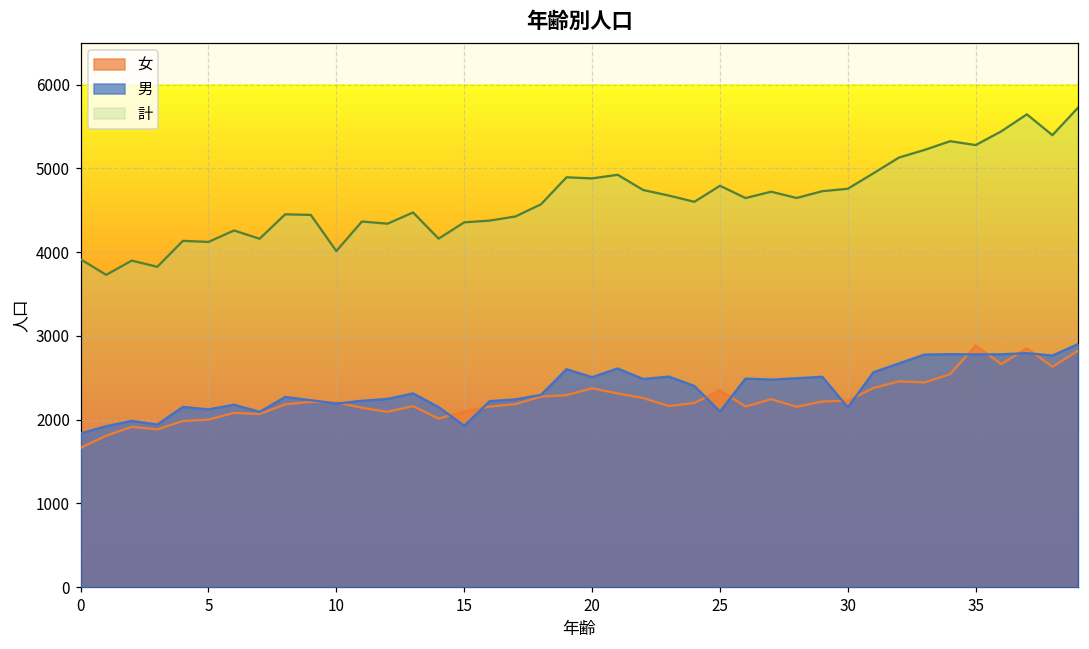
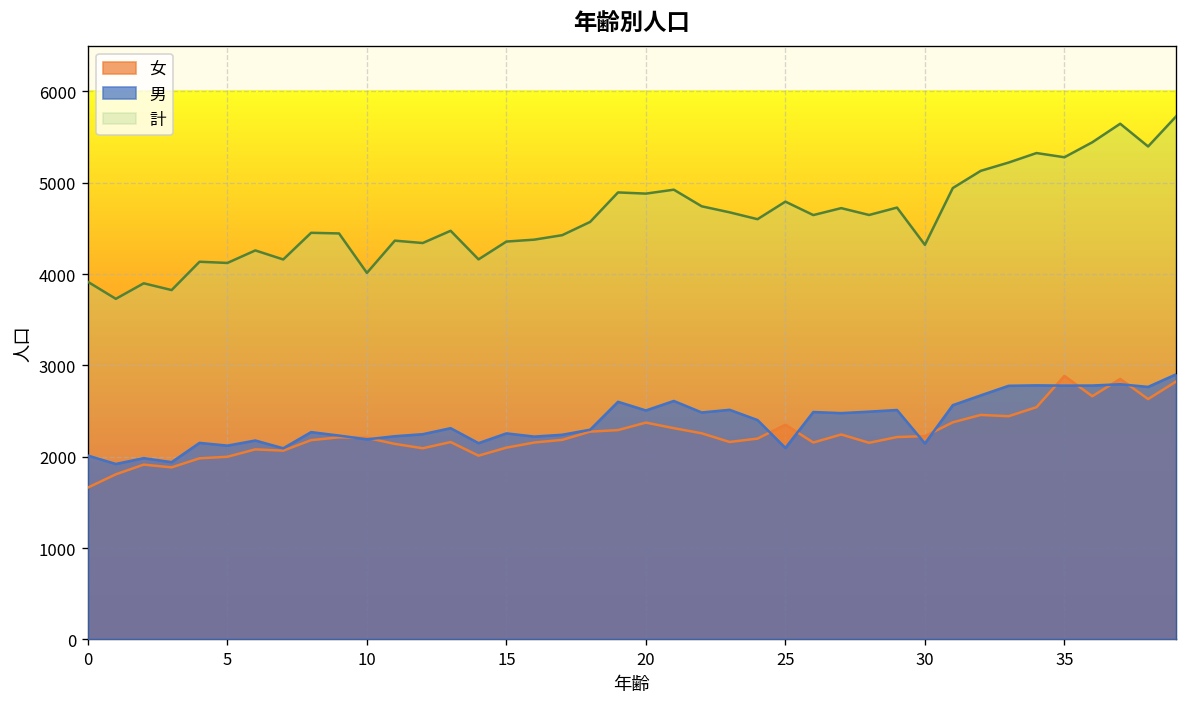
男, 0: 1800 -> 2000
男, 15: 1900 -> 2300
計, 30: 4800 -> 4300
